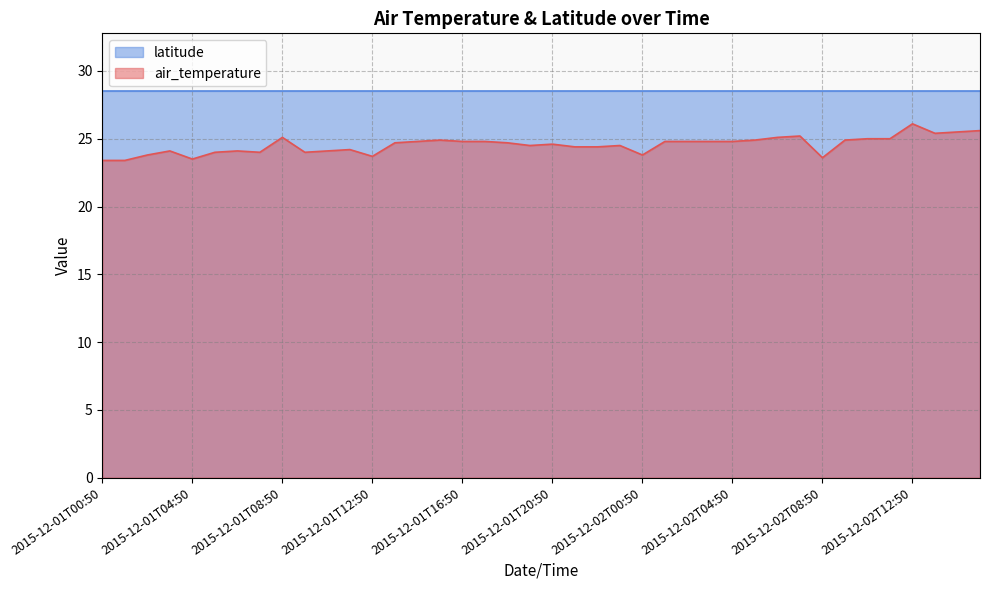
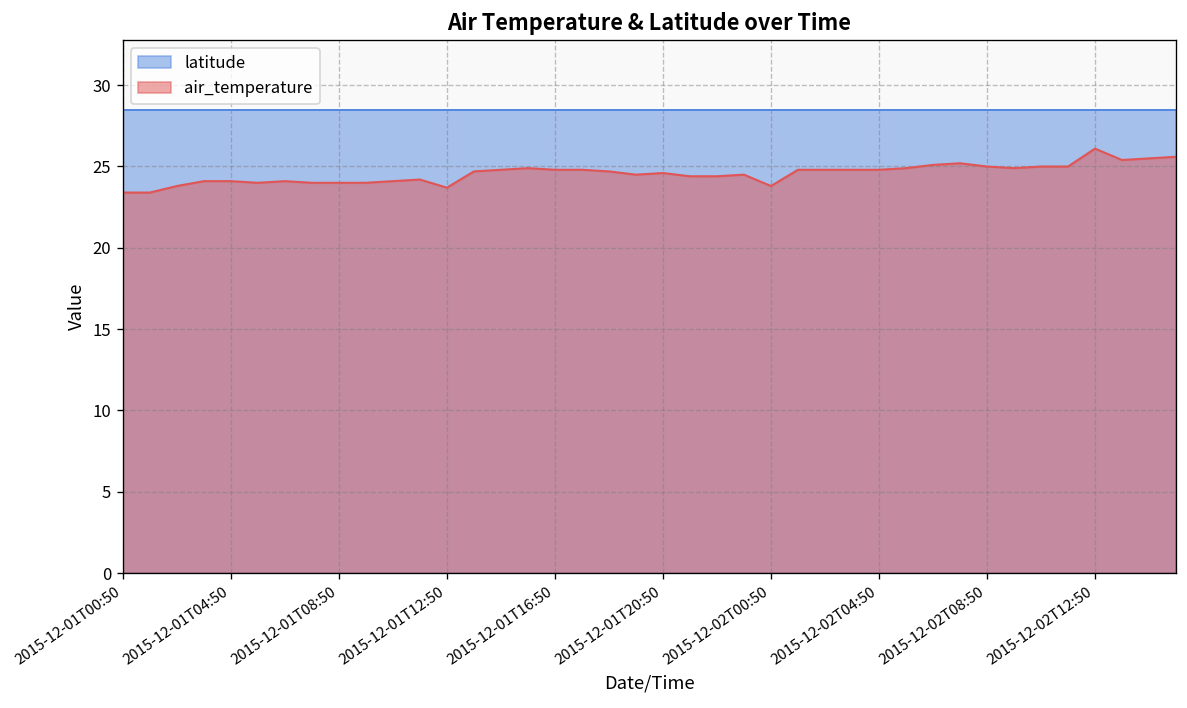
air_temperature, 2015-12-01T04:50: 23.5 -> 24.1
air_temperature, 2015-12-01T08:50: 25.1 -> 24.0
air_temperature, 2015-12-02T08:50: 23.6 -> 25.0
